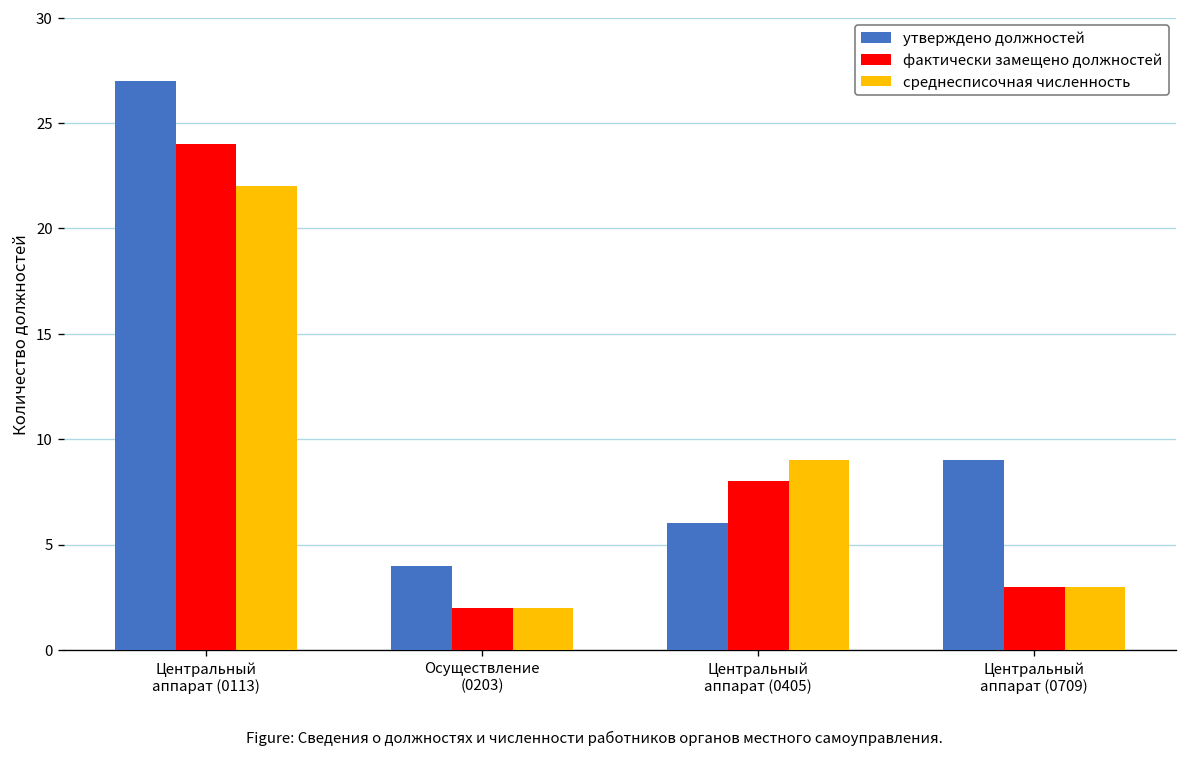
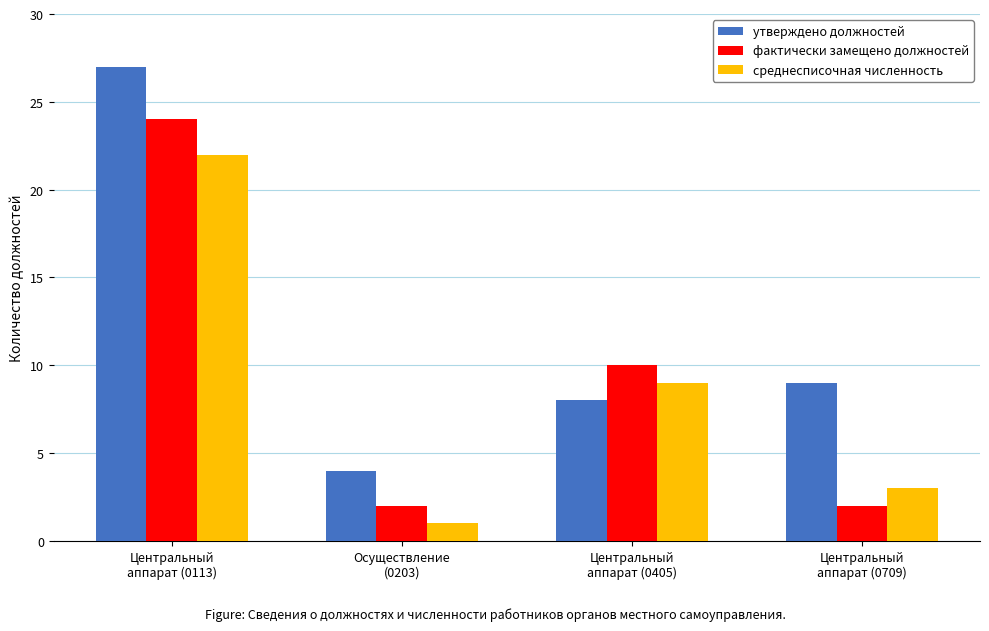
среднесписочная численность, Осуществление (0203): 2 -> 1
утверждено должностей, Центральный аппарат (0405): 6 -> 8
фактически замещено должностей, Центральный аппарат (0405): 8 -> 10
фактически замещено должностей, Центральный аппарат (0709): 3 -> 2
